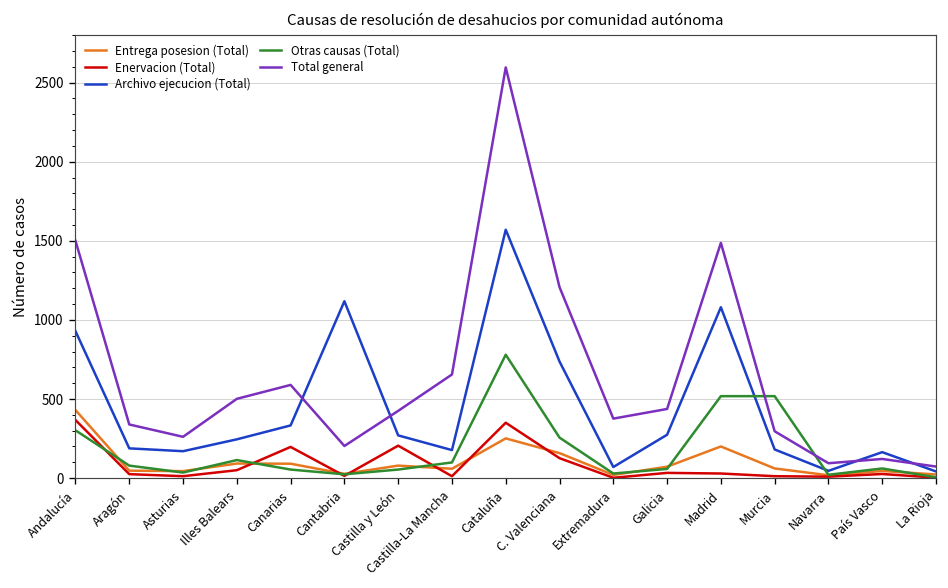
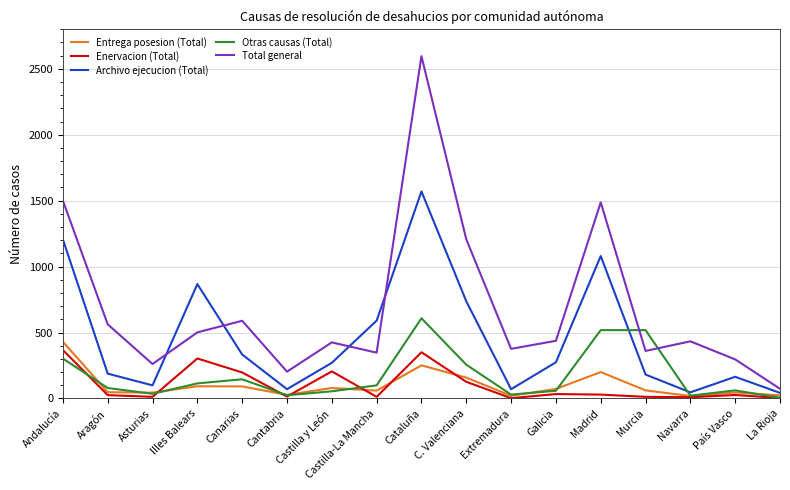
Archivo ejecucion (Total), Andalucía: 930 -> 1210
Total general, Aragón: 340 -> 560
Archivo ejecucion (Total), Asturias: 170 -> 100
Enervacion (Total), Illes Balears: 50 -> 300
Archivo ejecucion (Total), Illes Balears: 250 -> 870
Otras causas (Total), Canarias: 50 -> 150
Archivo ejecucion (Total), Cantabria: 1120 -> 70
Archivo ejecucion (Total), Castilla-La Mancha: 180 -> 590
Total general, Castilla-La Mancha: 660 -> 350
Otras causas (Total), Cataluña: 780 -> 610
Total general, Murcia: 300 -> 360
Total general, Navarra: 90 -> 430
Total general, País Vasco: 120 -> 300
